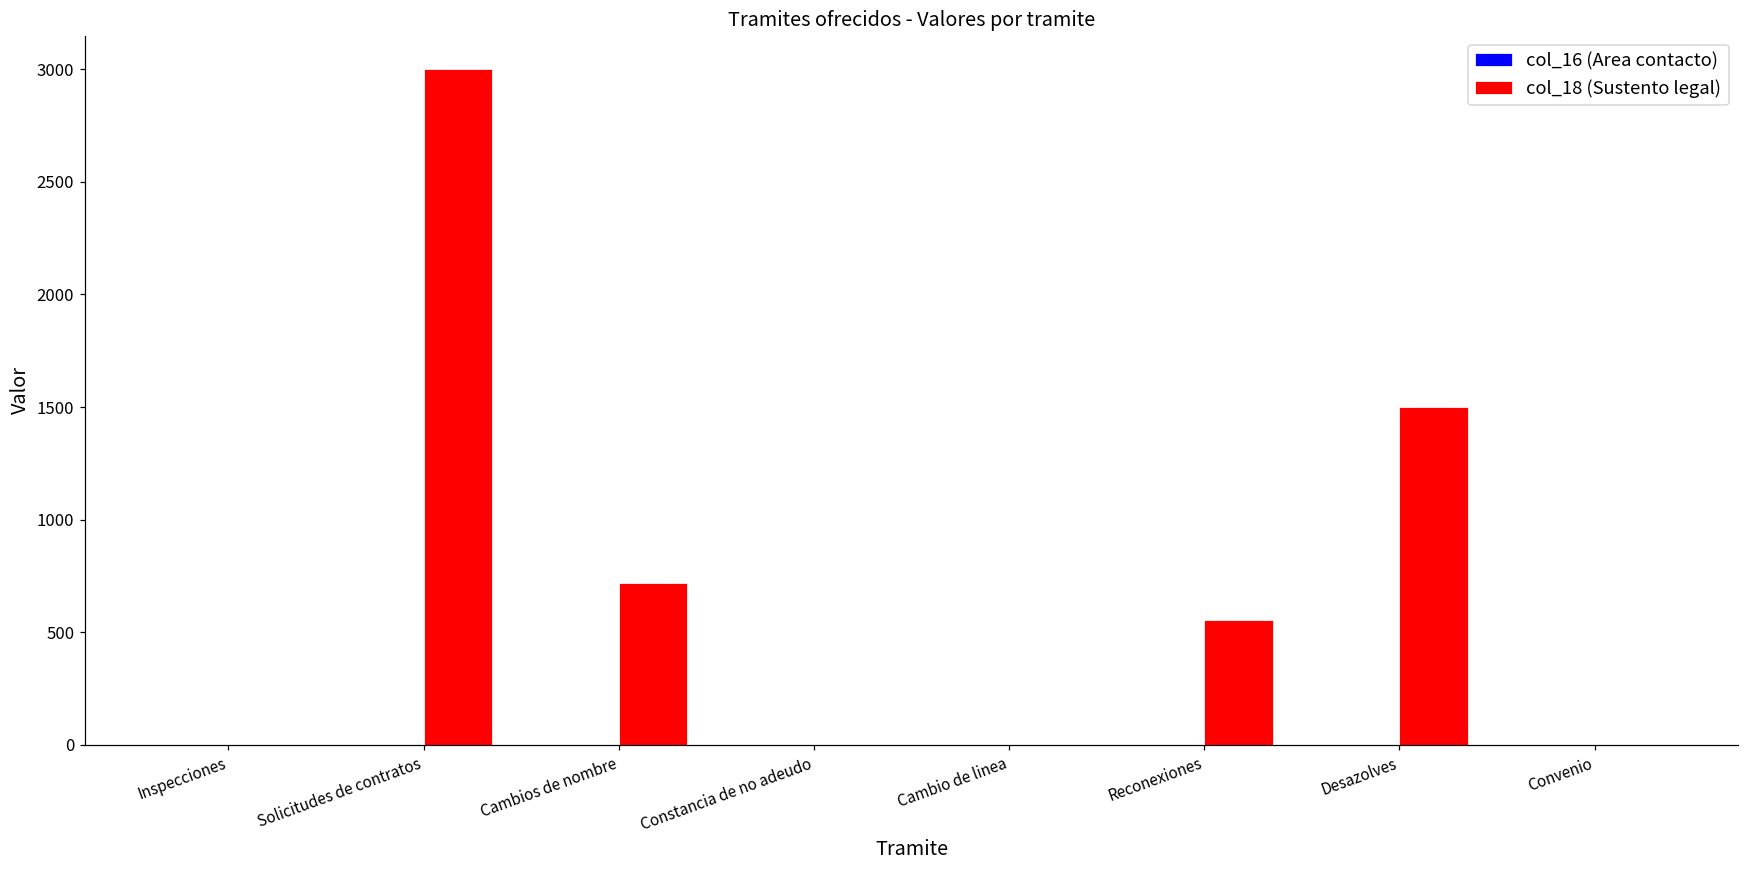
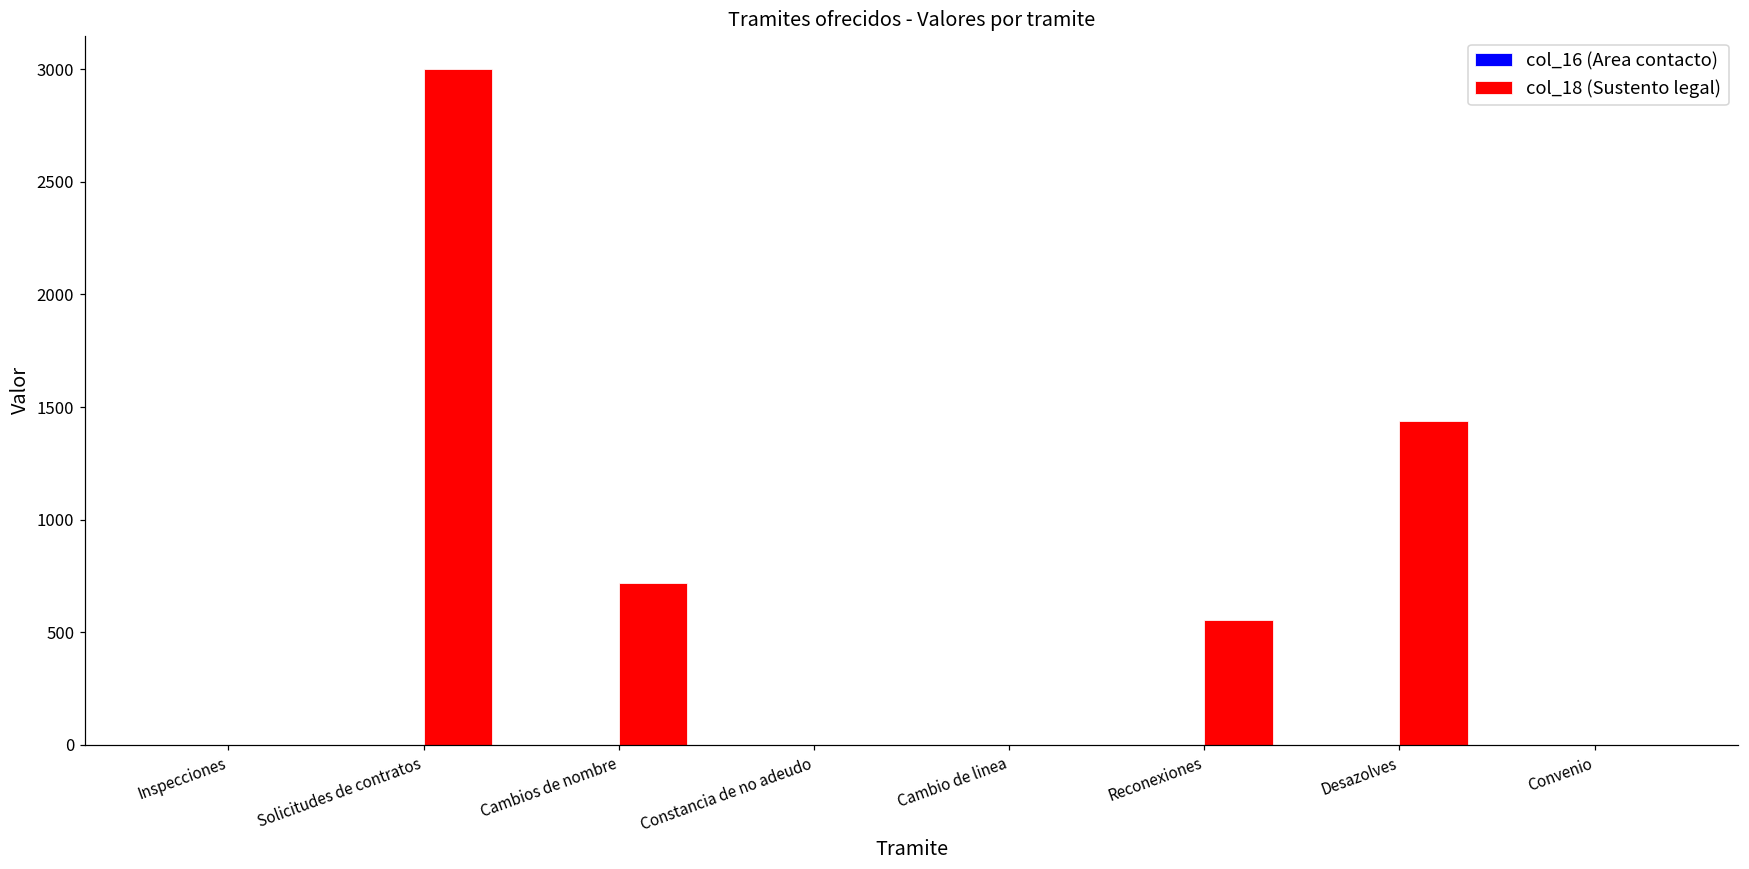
col_18 (Sustento legal), Desazolves: 1500 -> 1440
